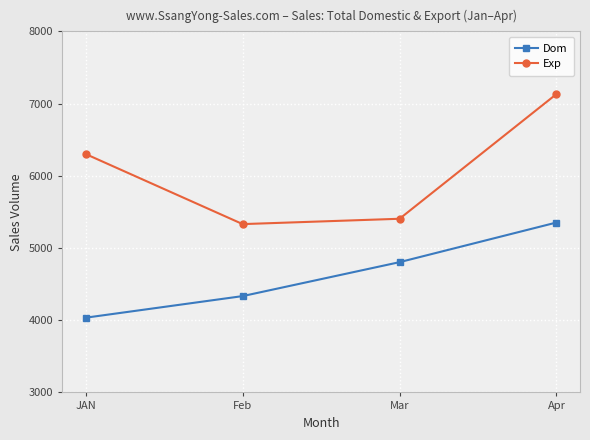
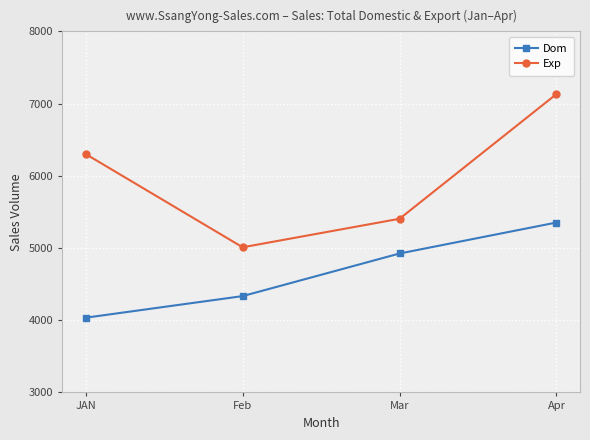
Exp, Feb: 5300 -> 5000
Dom, Mar: 4800 -> 4900
